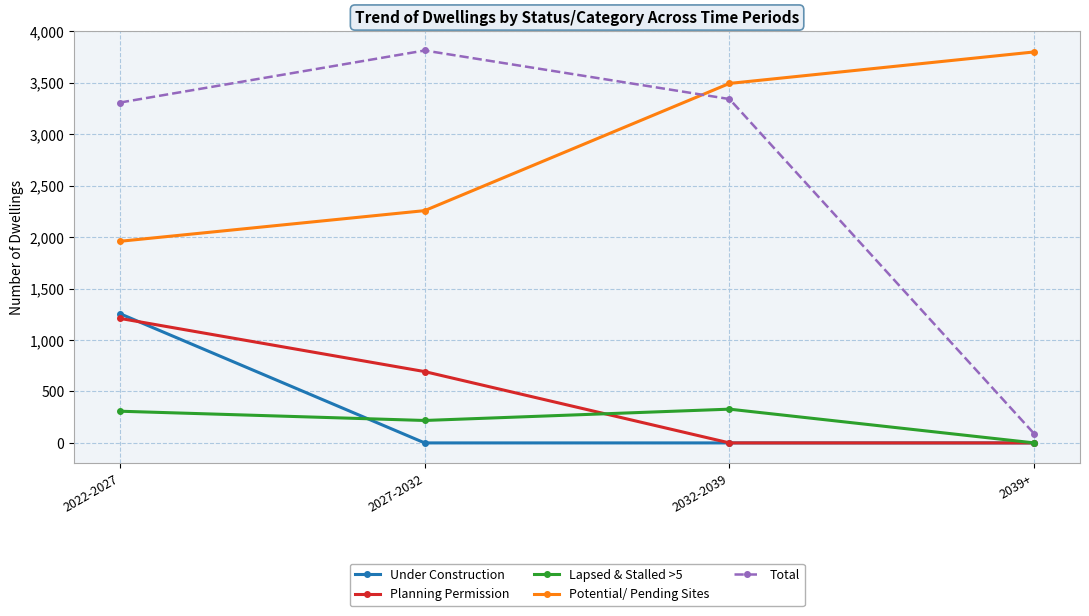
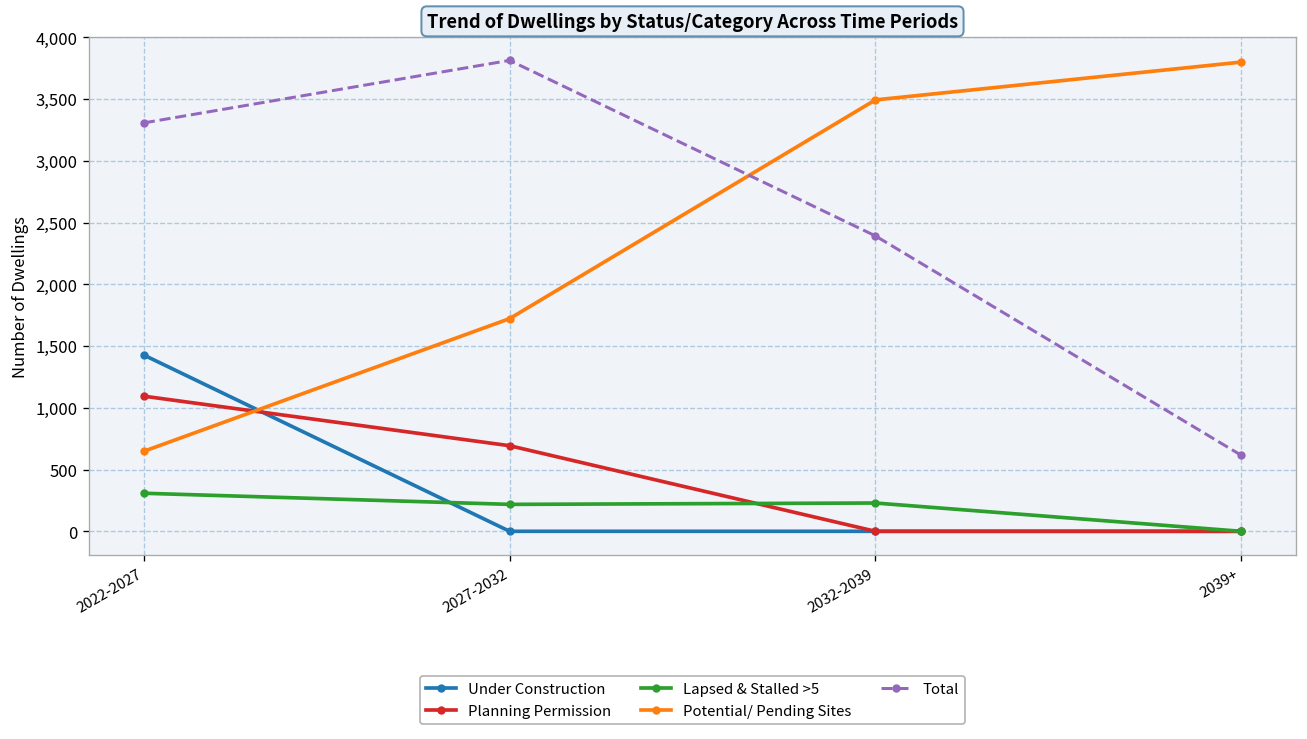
Under Construction, 2022-2027: 1,260 -> 1,430
Planning Permission, 2022-2027: 1,210 -> 1,090
Potential/ Pending Sites, 2022-2027: 1,960 -> 650
Potential/ Pending Sites, 2027-2032: 2,260 -> 1,720
Lapsed & Stalled >5, 2032-2039: 330 -> 230
Total, 2032-2039: 3,340 -> 2,390
Total, 2039+: 90 -> 620
